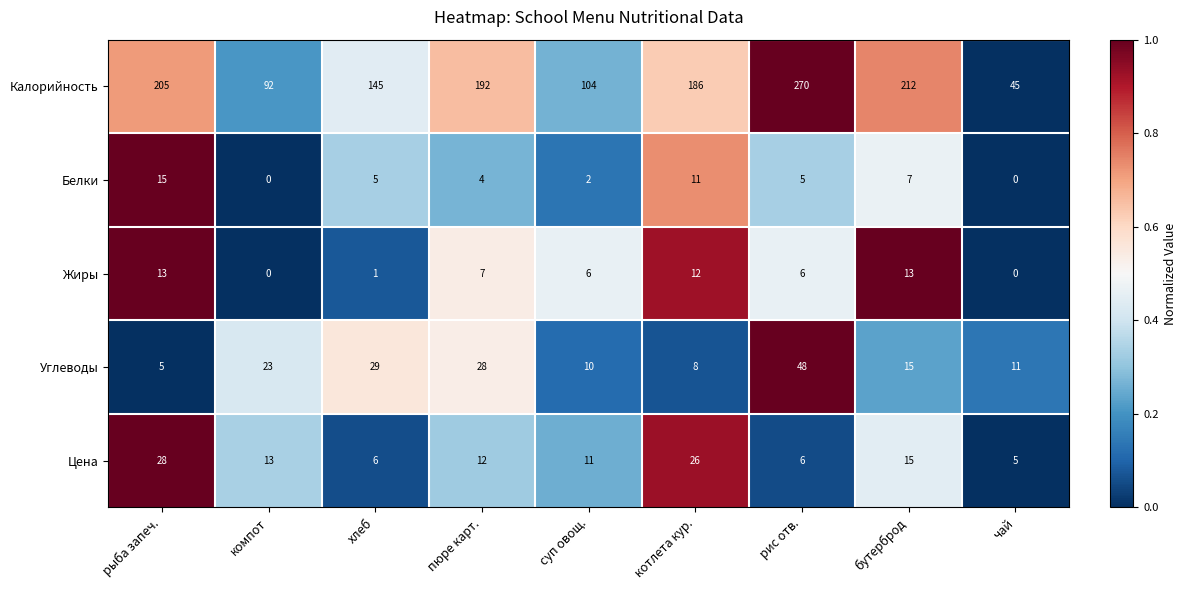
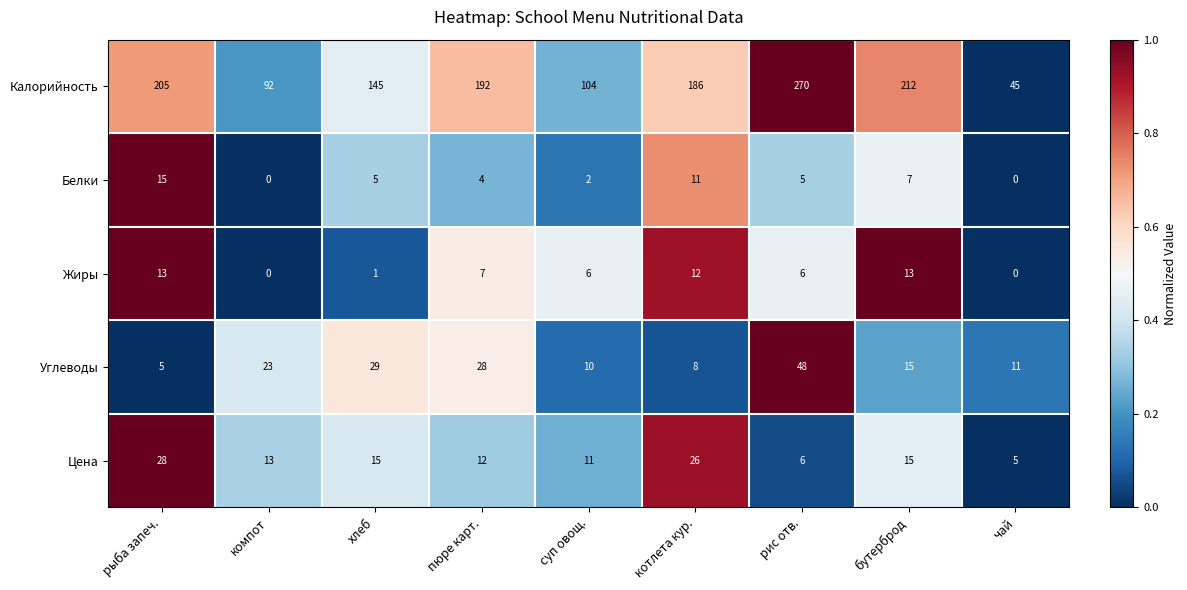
Цена, хлеб: 6 -> 15
